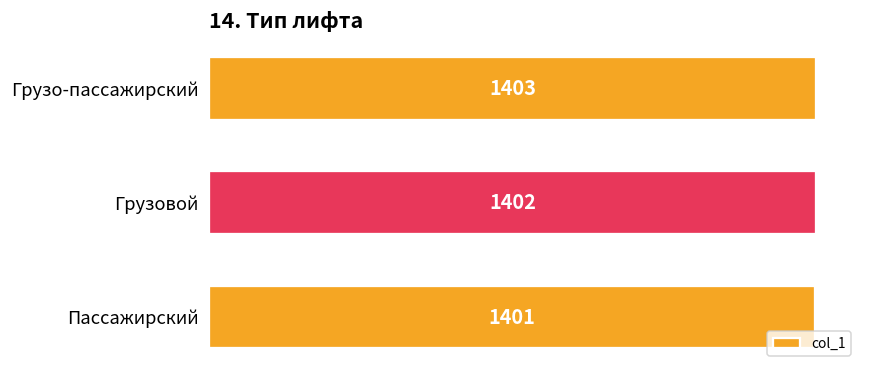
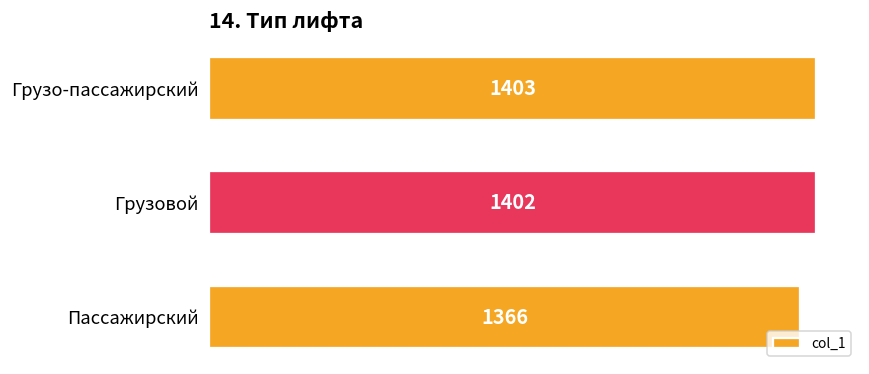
Пассажирский: 1401 -> 1366
